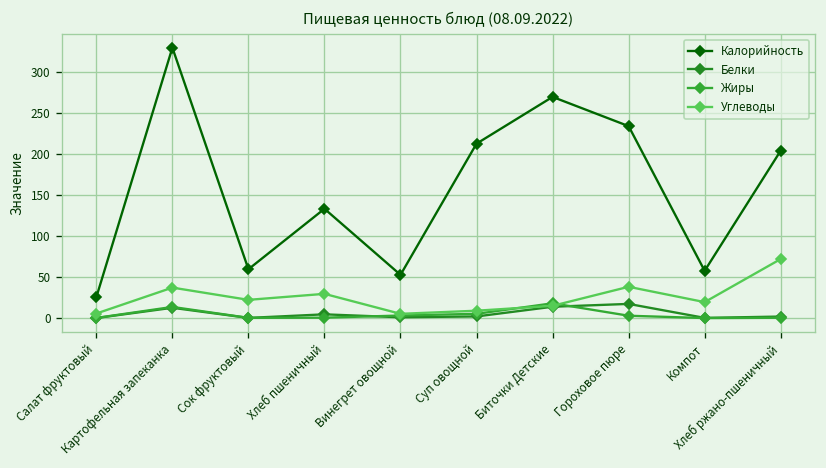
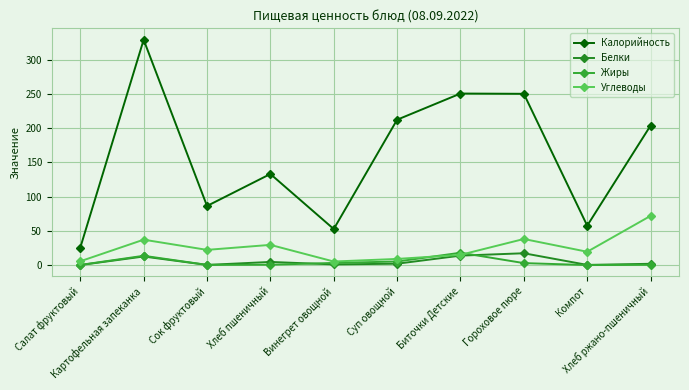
Калорийность, Сок фруктовый: 60 -> 90
Калорийность, Биточки Детские: 270 -> 250
Калорийность, Гороховое пюре: 230 -> 250
